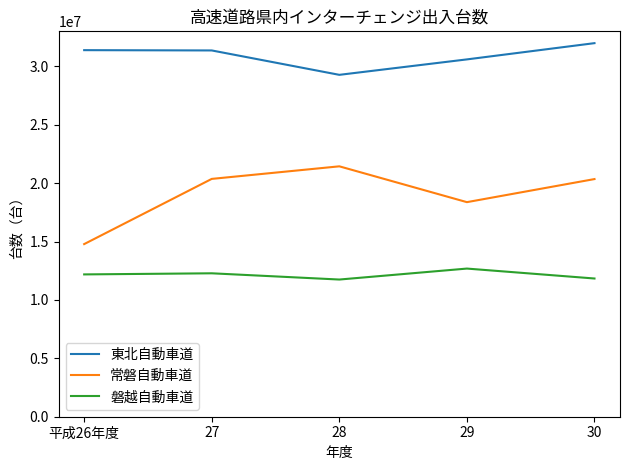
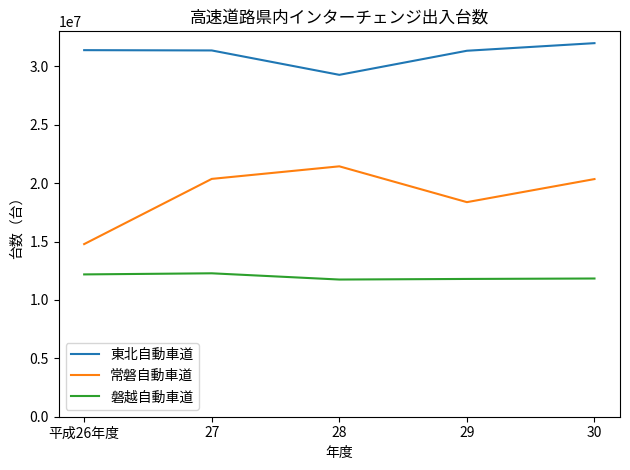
東北自動車道, 29: 30600000 -> 31300000
磐越自動車道, 29: 12700000 -> 11800000
